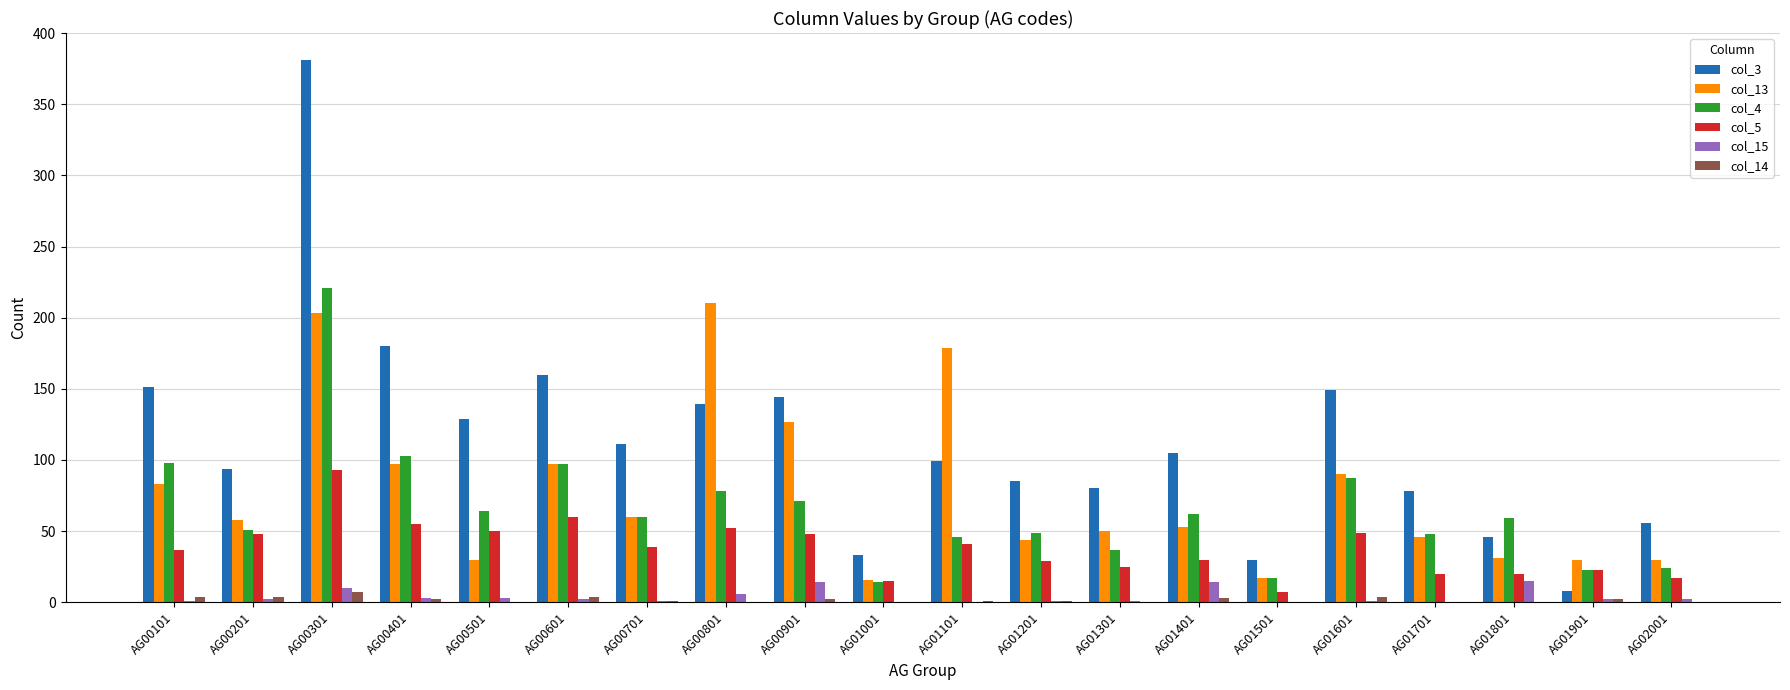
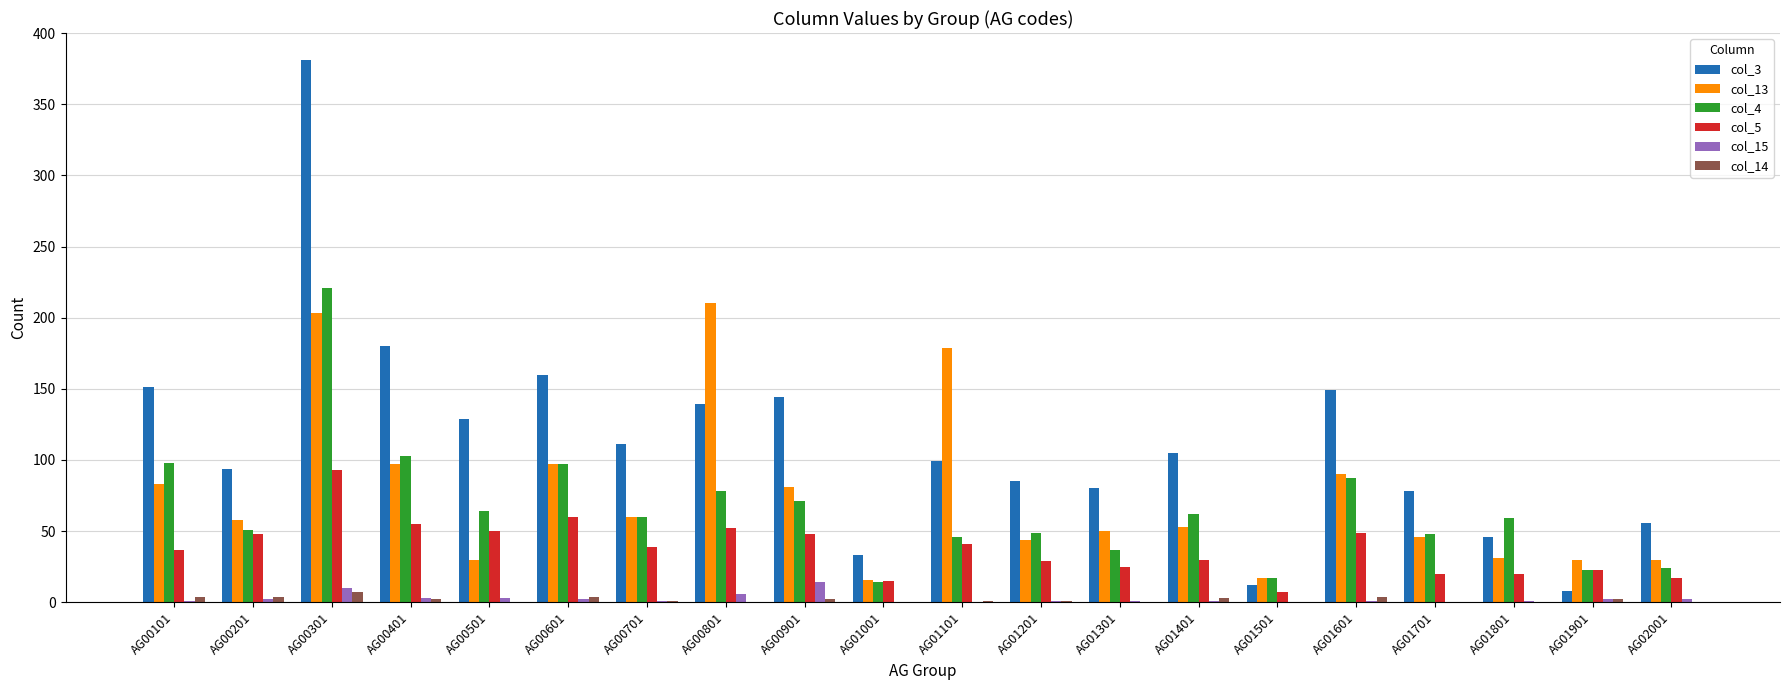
col_13, AG00901: 127 -> 81
col_15, AG01401: 14 -> 1
col_3, AG01501: 30 -> 12
col_15, AG01801: 15 -> 1
